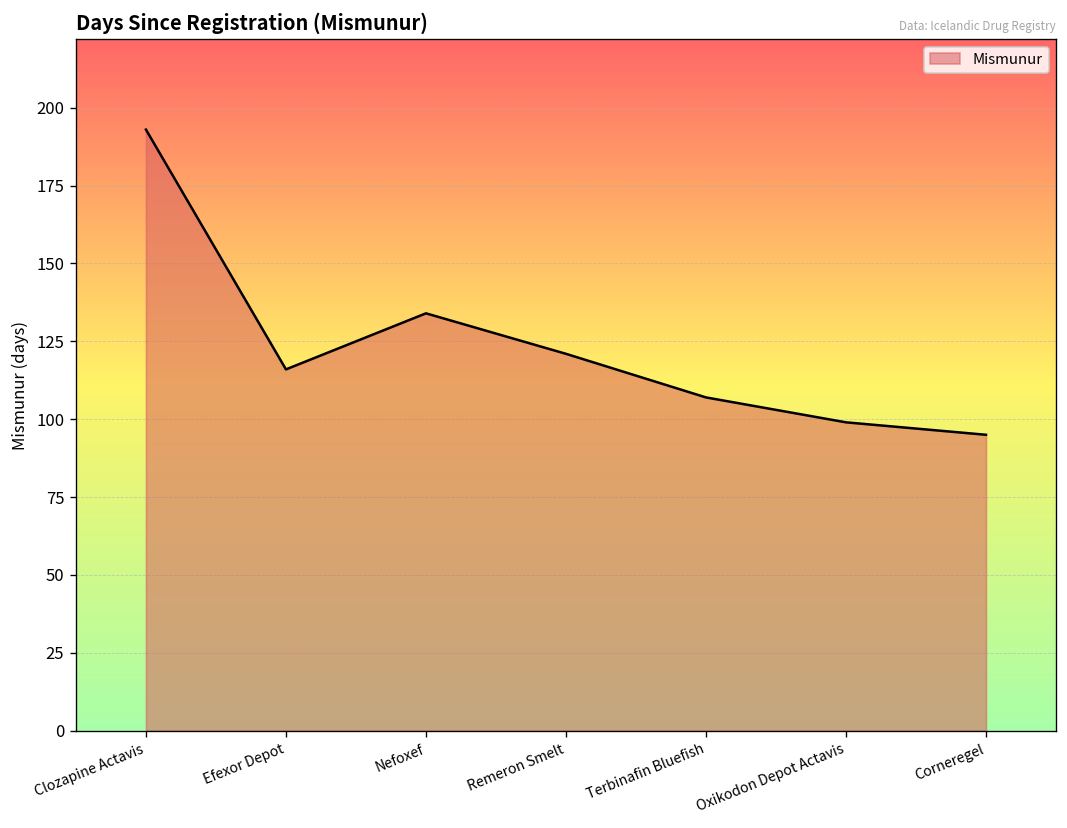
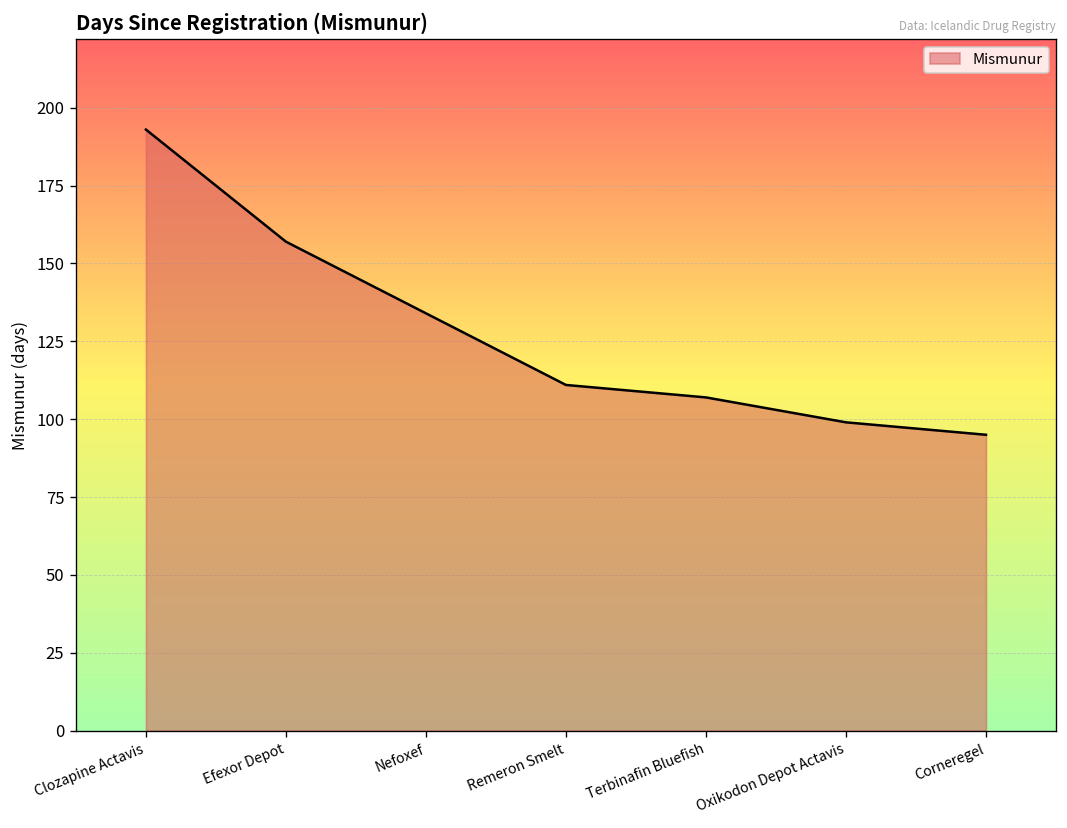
Efexor Depot: 116 -> 157
Remeron Smelt: 121 -> 111
